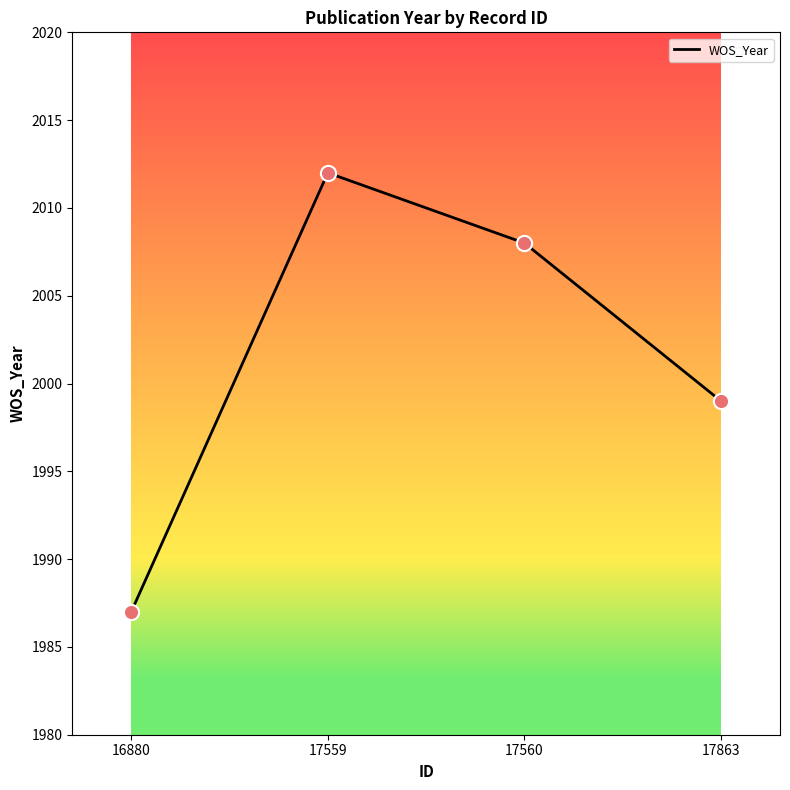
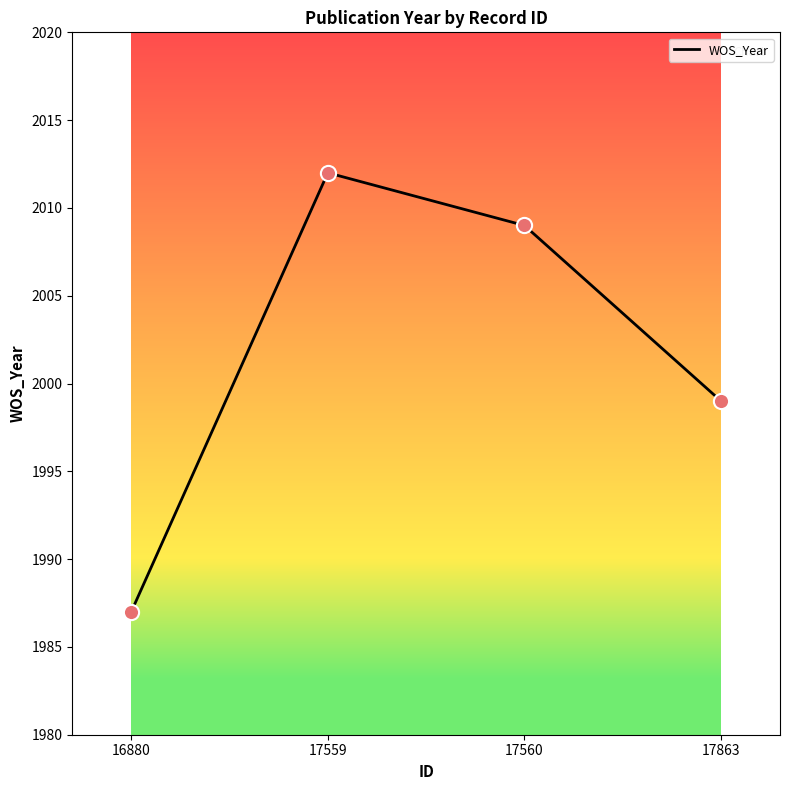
17560: 2008 -> 2009
